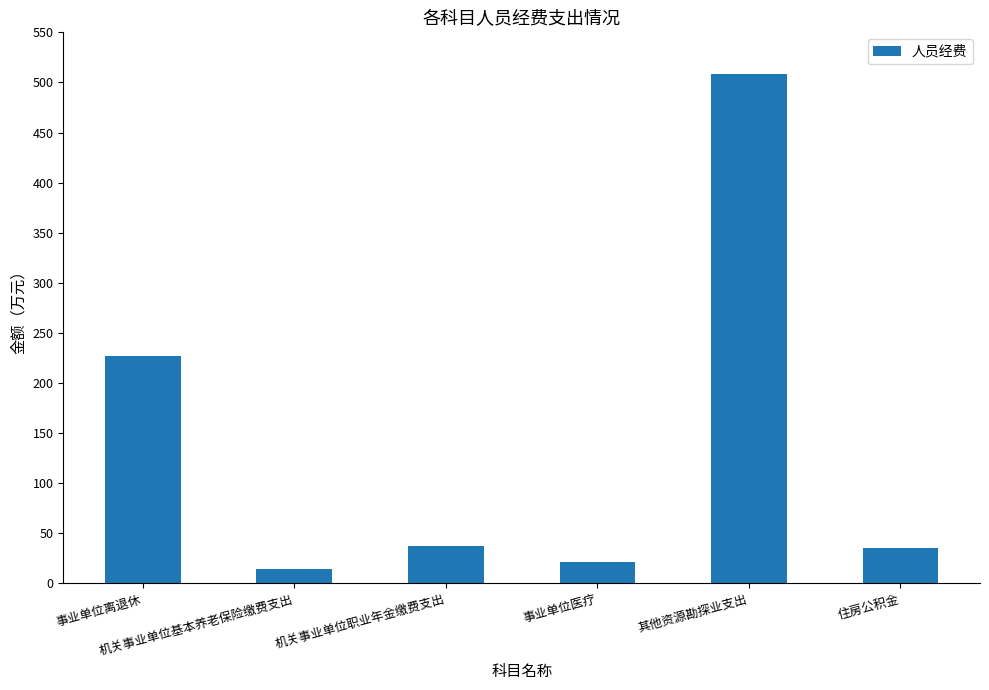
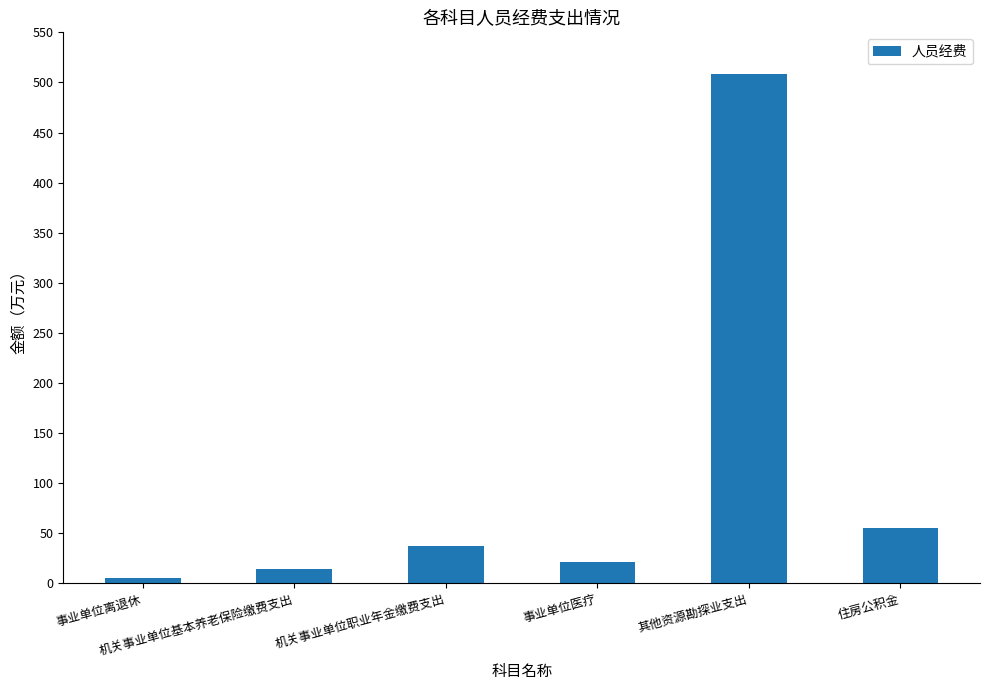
事业单位离退休: 227 -> 6
住房公积金: 35 -> 56
